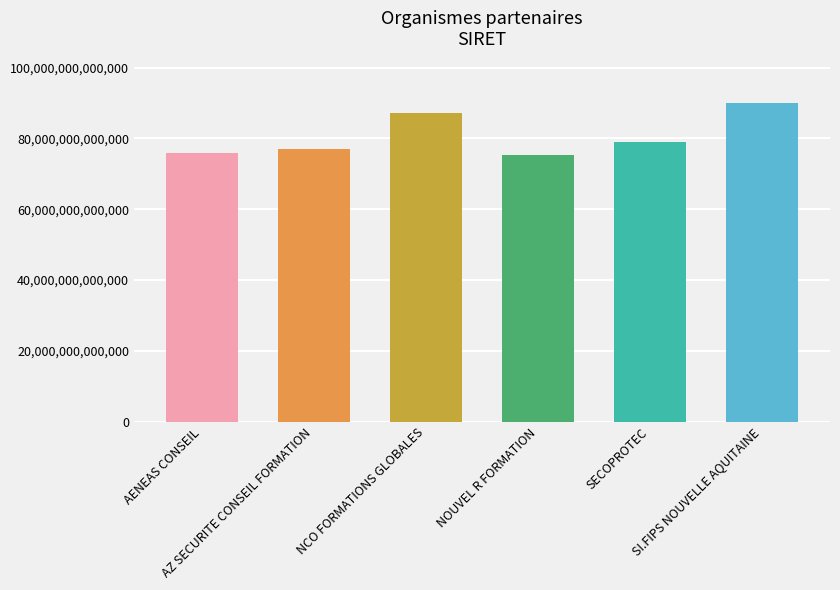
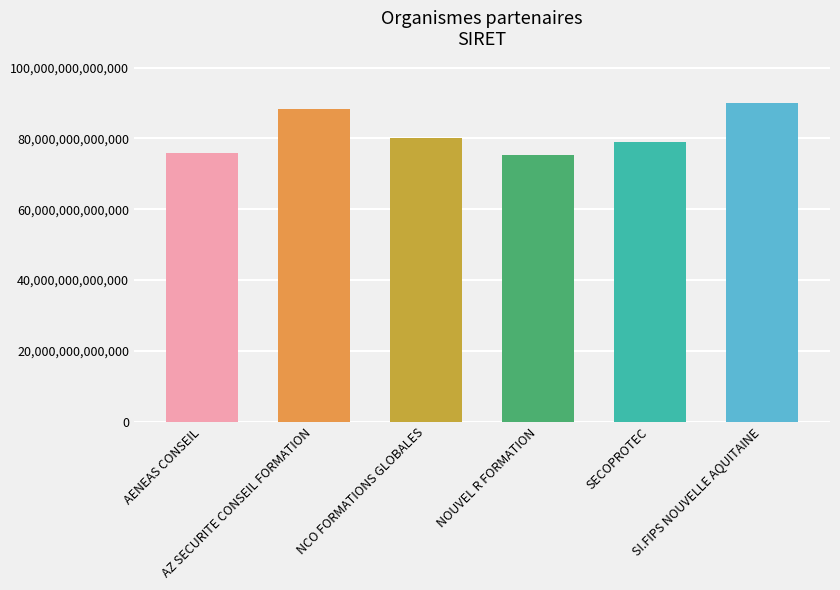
AZ SECURITE CONSEIL FORMATION: 77,000,000,000,000 -> 88,000,000,000,000
NCO FORMATIONS GLOBALES: 87,000,000,000,000 -> 80,000,000,000,000
